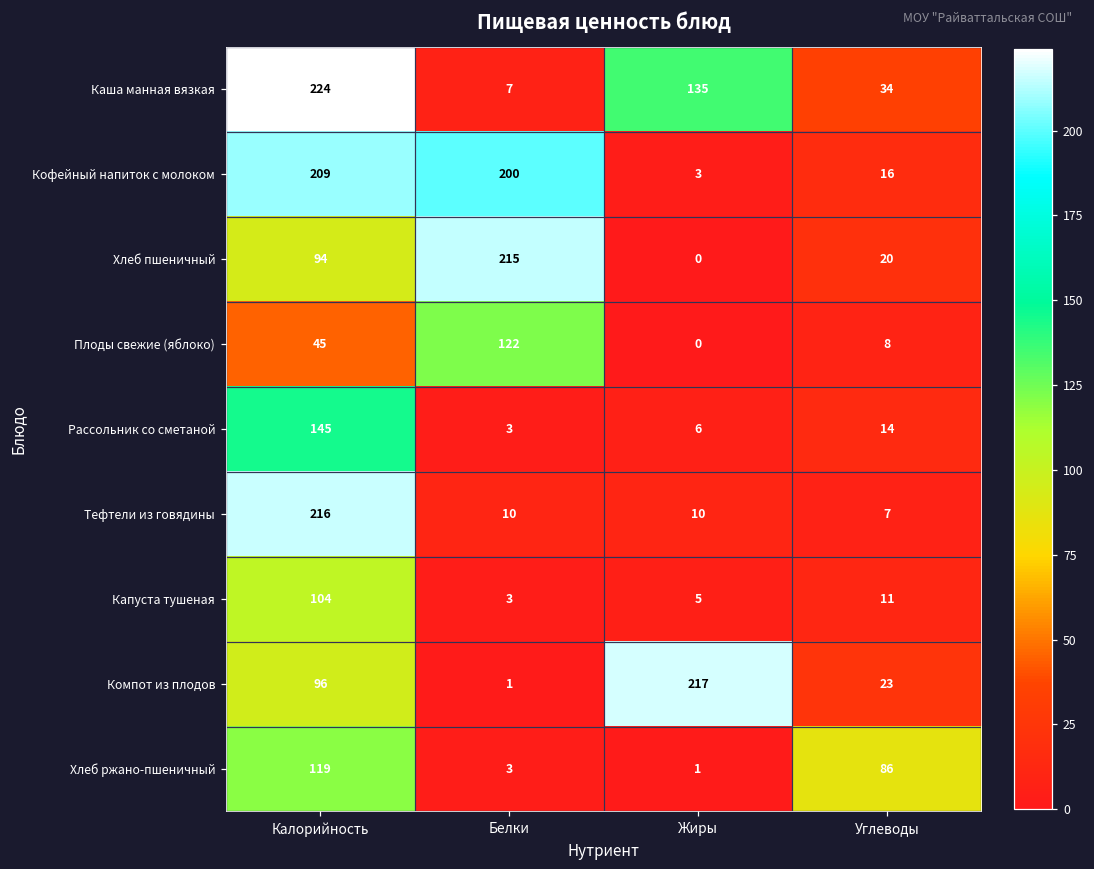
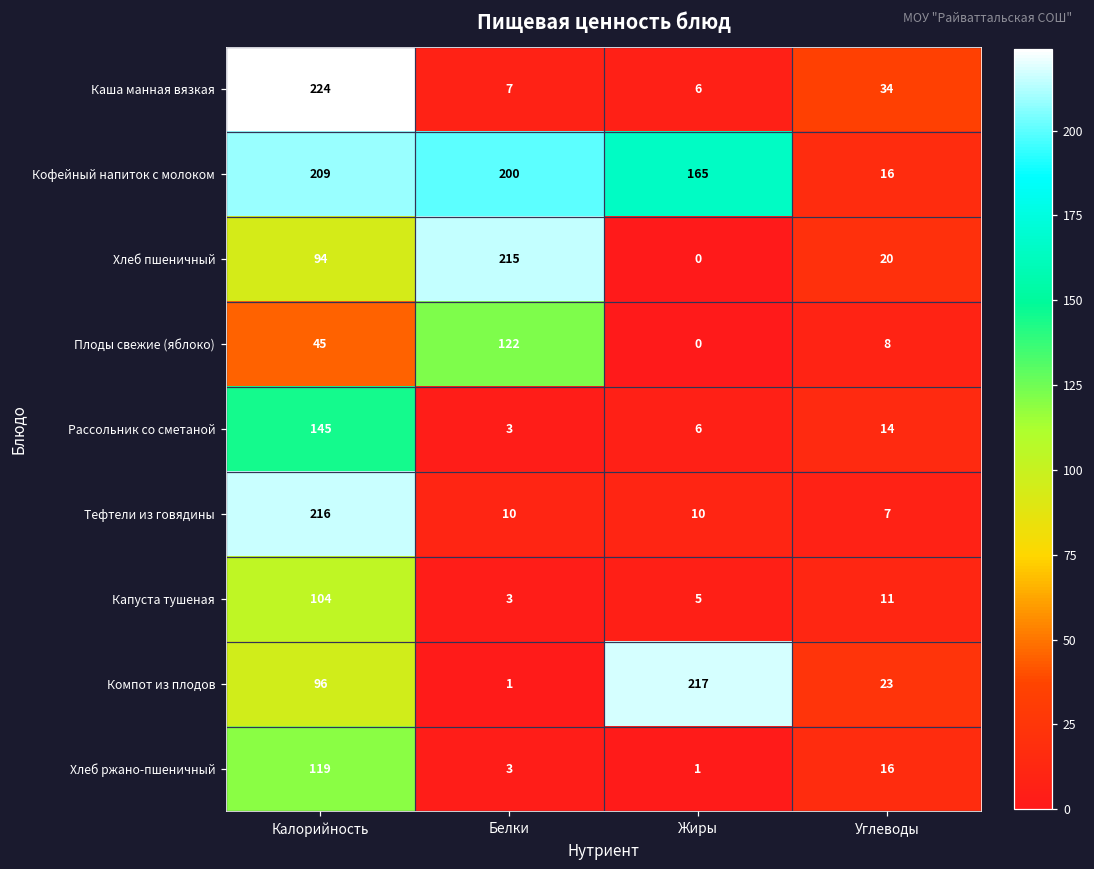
Каша манная вязкая, Жиры: 135 -> 6
Кофейный напиток с молоком, Жиры: 3 -> 165
Хлеб ржано-пшеничный, Углеводы: 86 -> 16
